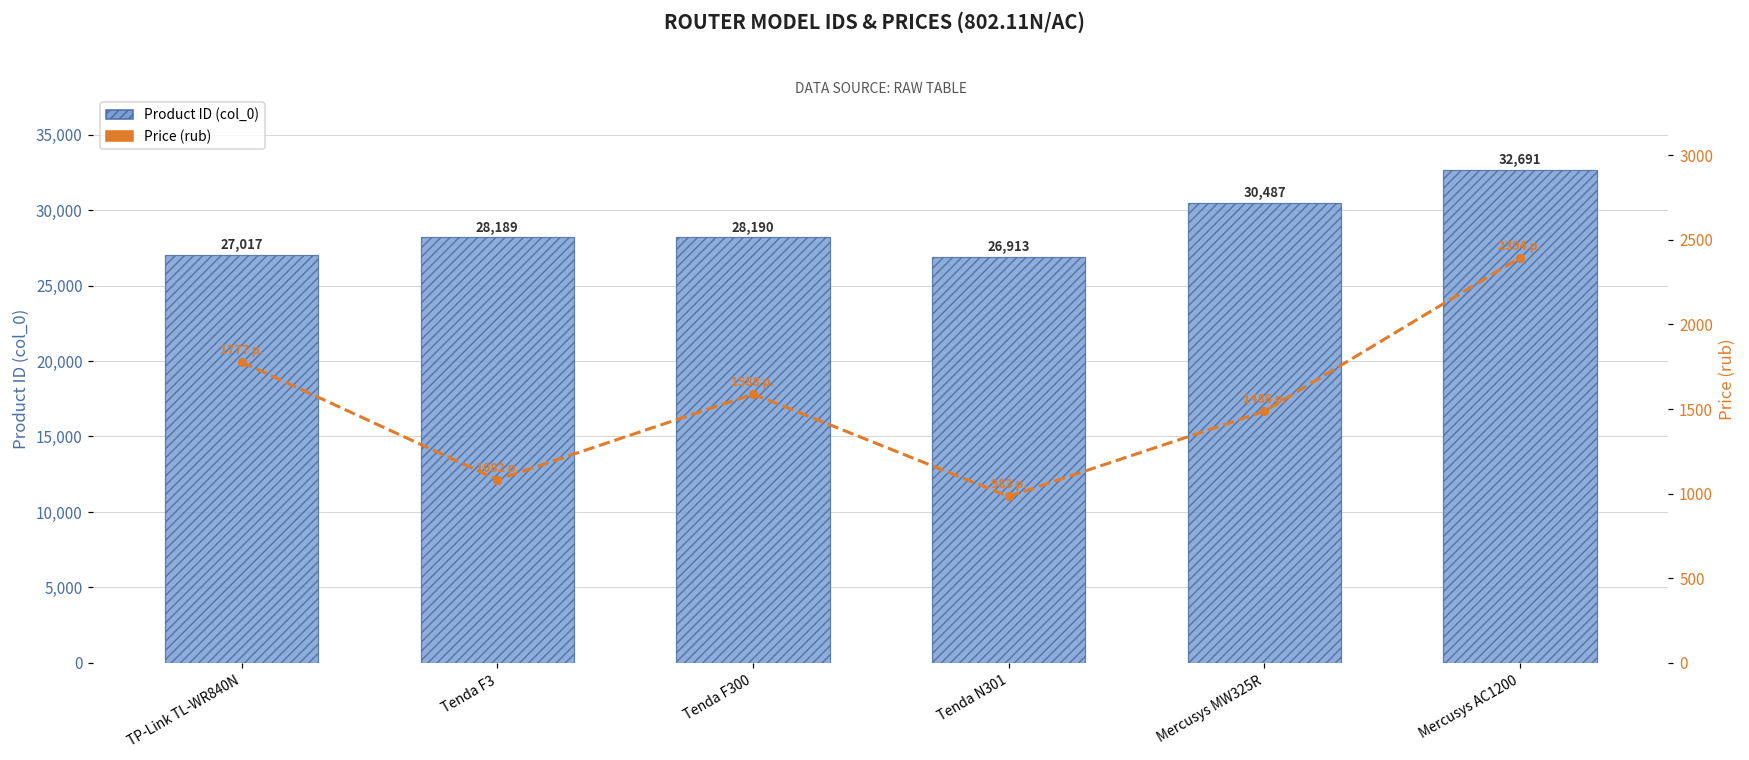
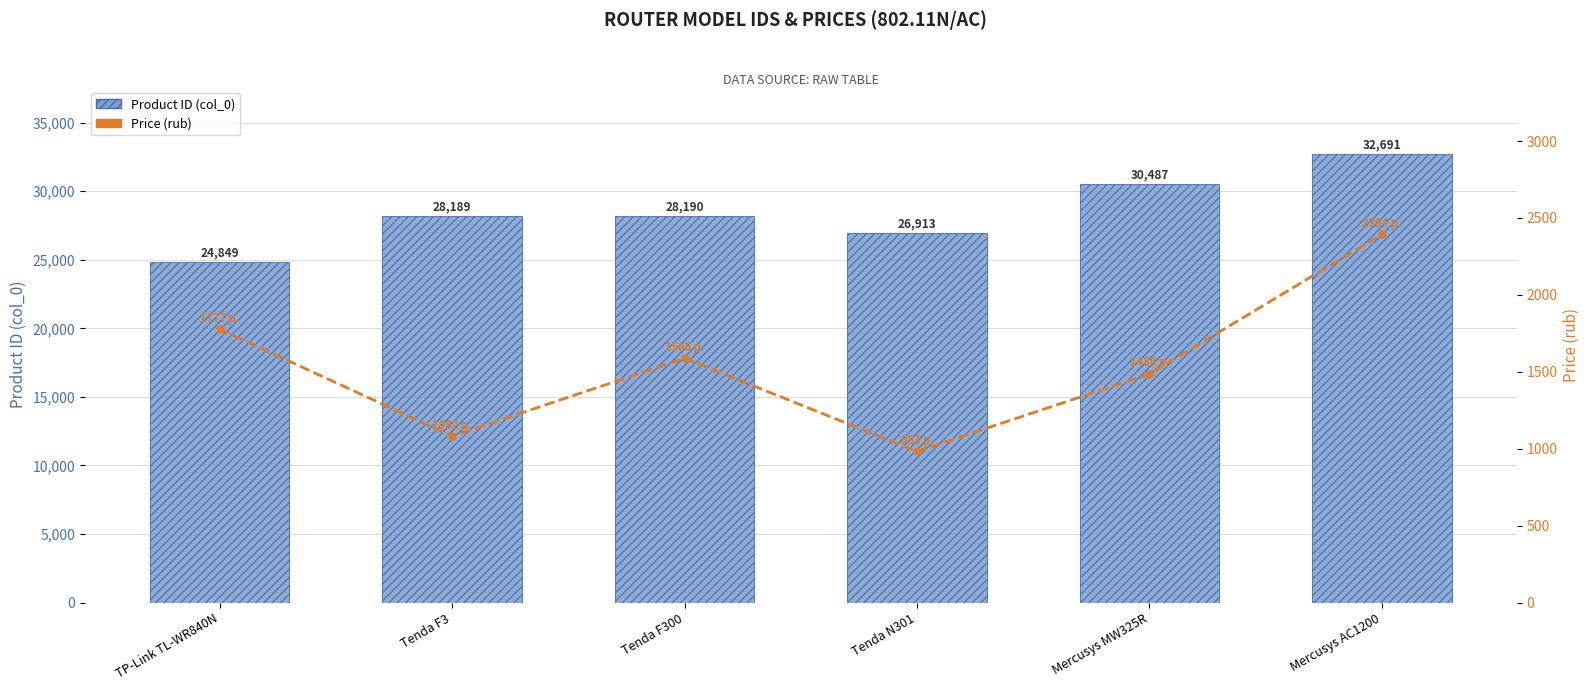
Product ID (col_0), TP-Link TL-WR840N: 27,017 -> 24,849
